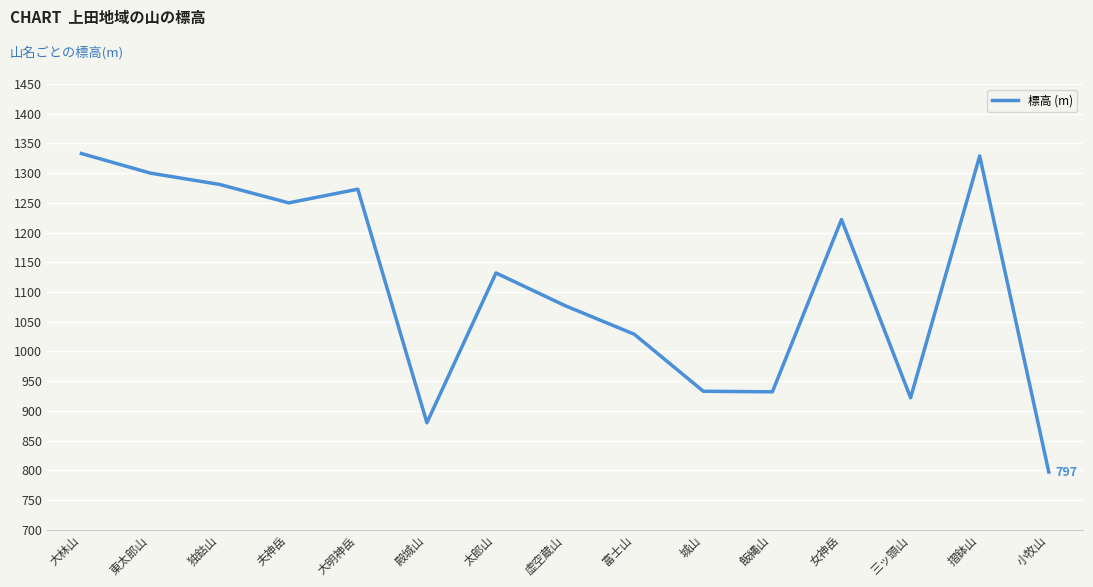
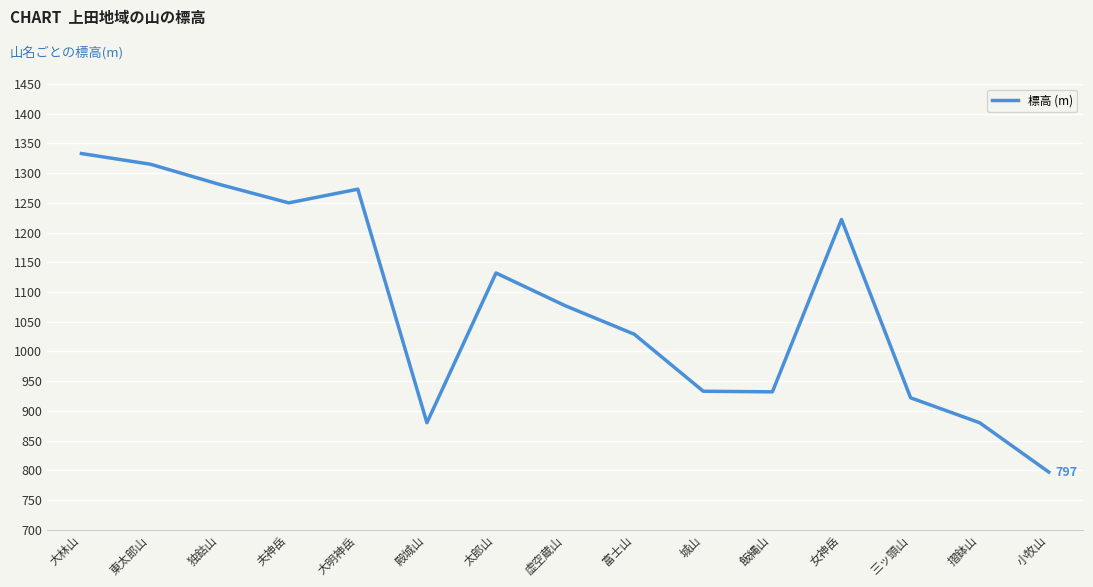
東太郎山: 1300 -> 1320
摺鉢山: 1330 -> 880
